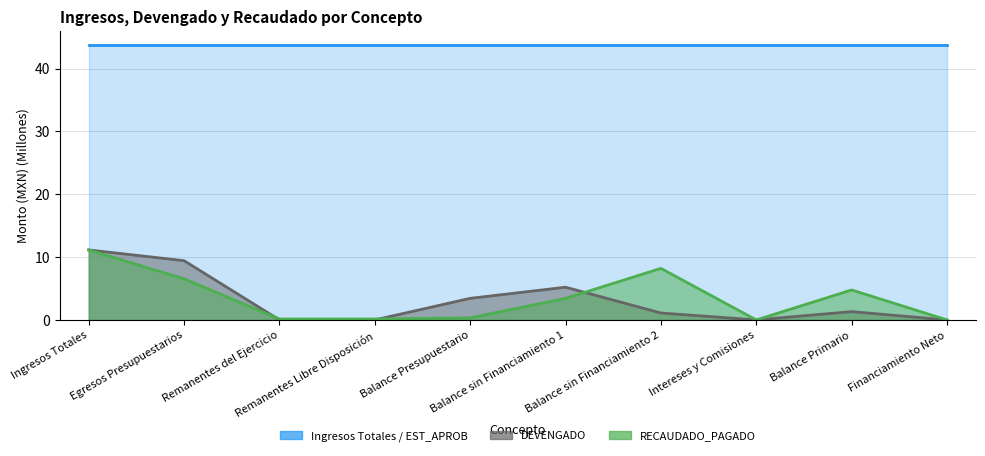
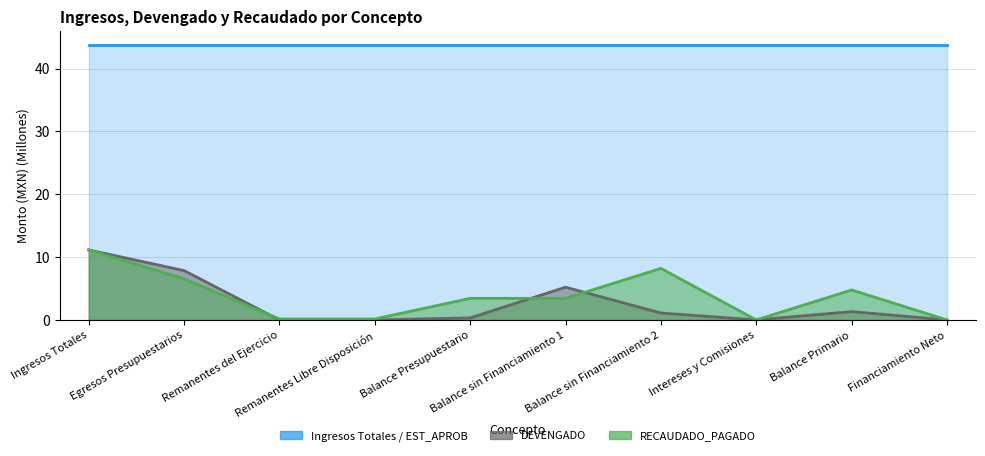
DEVENGADO, Egresos Presupuestarios: 9 -> 8
DEVENGADO, Balance Presupuestario: 3 -> 0
RECAUDADO_PAGADO, Balance Presupuestario: 0 -> 3
